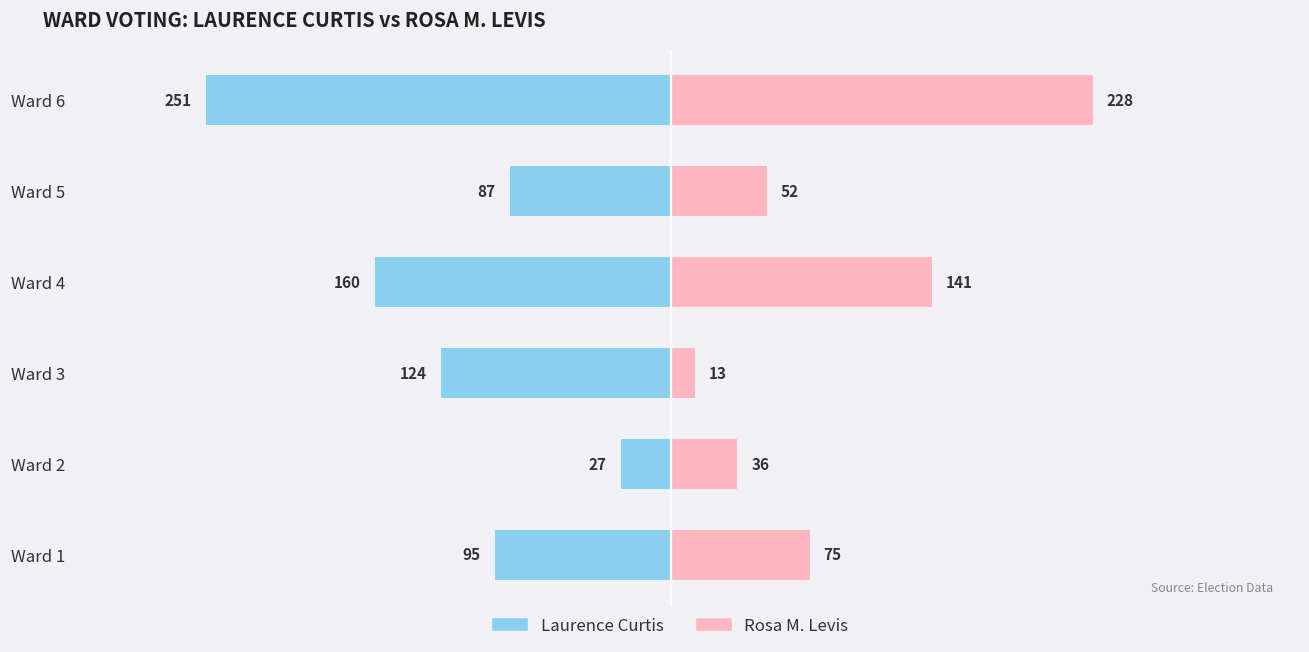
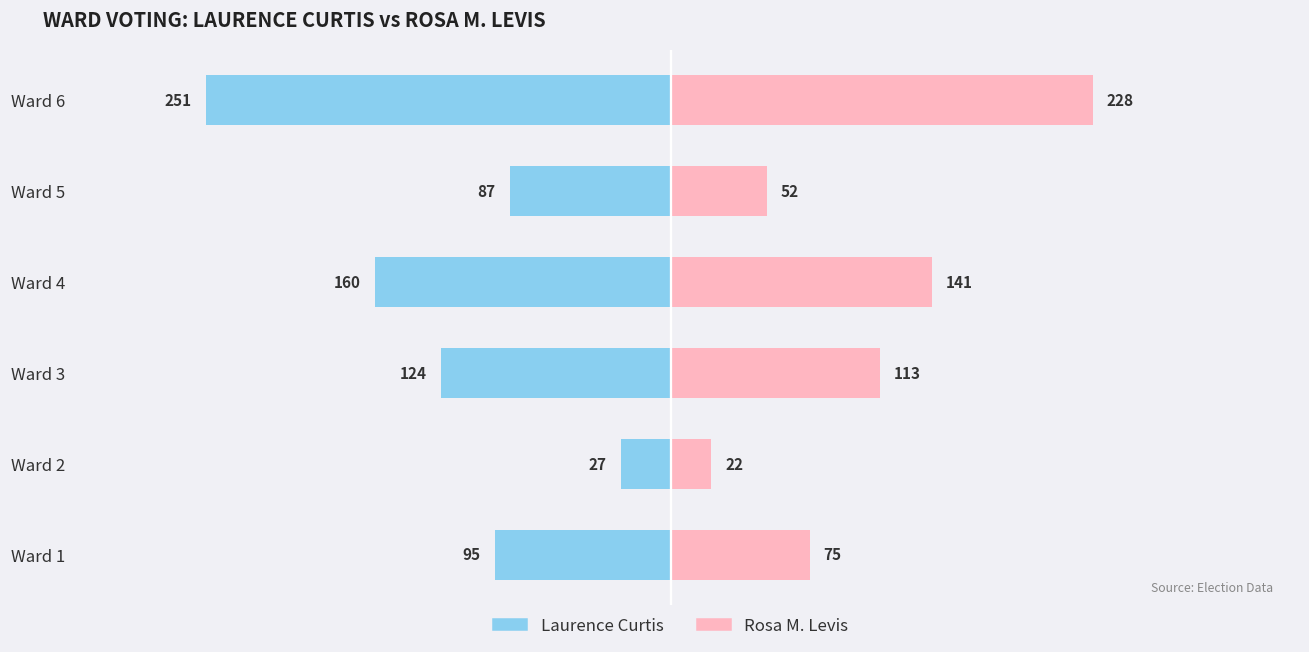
Rosa M. Levis, Ward 3: 13 -> 113
Rosa M. Levis, Ward 2: 36 -> 22
